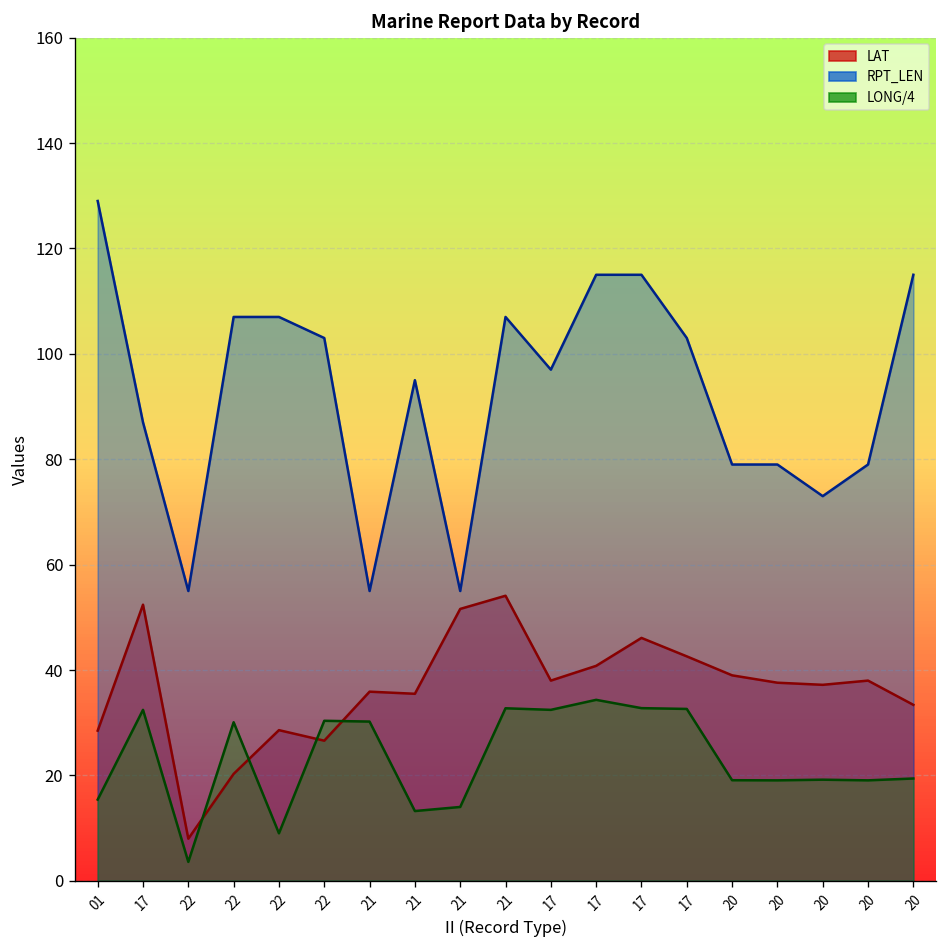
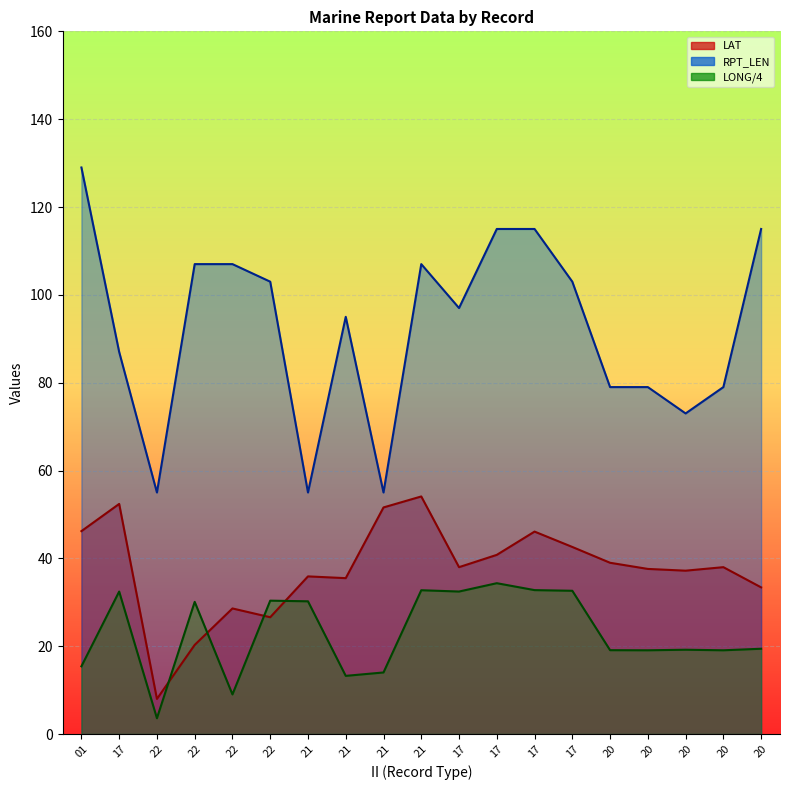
LAT, 01: 29 -> 46
